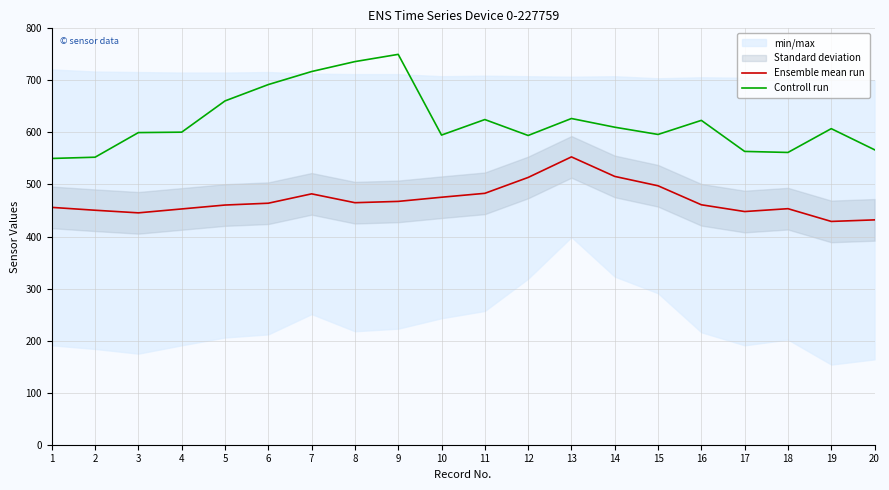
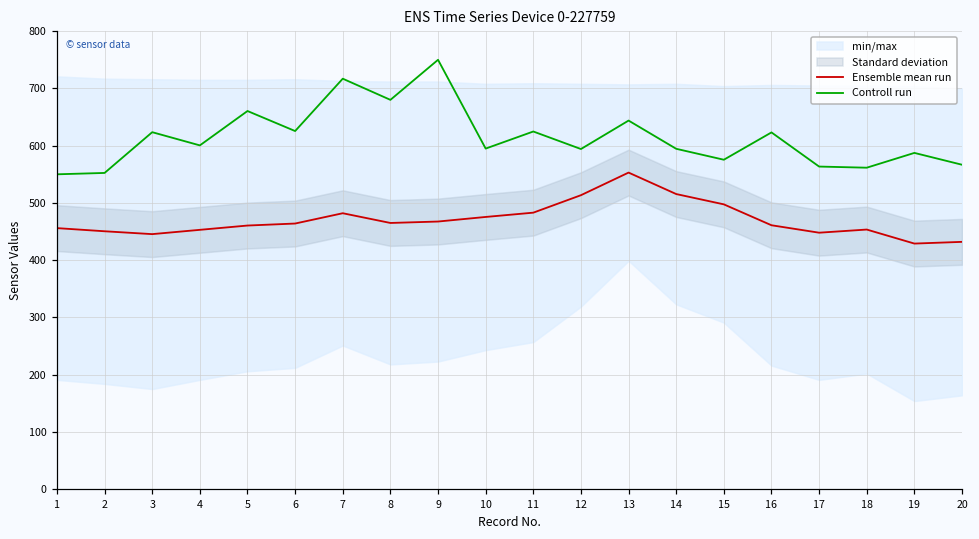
Controll run, 3: 600 -> 620
Controll run, 6: 690 -> 630
Controll run, 8: 740 -> 680
Controll run, 13: 630 -> 640
Controll run, 14: 610 -> 590
Controll run, 15: 600 -> 580
Controll run, 19: 610 -> 590
